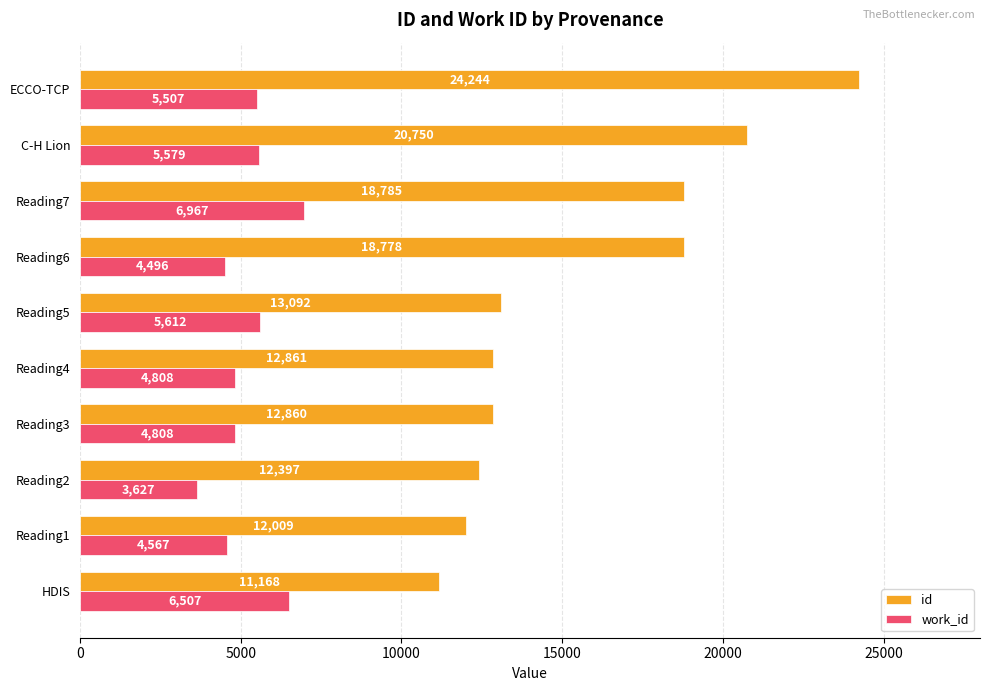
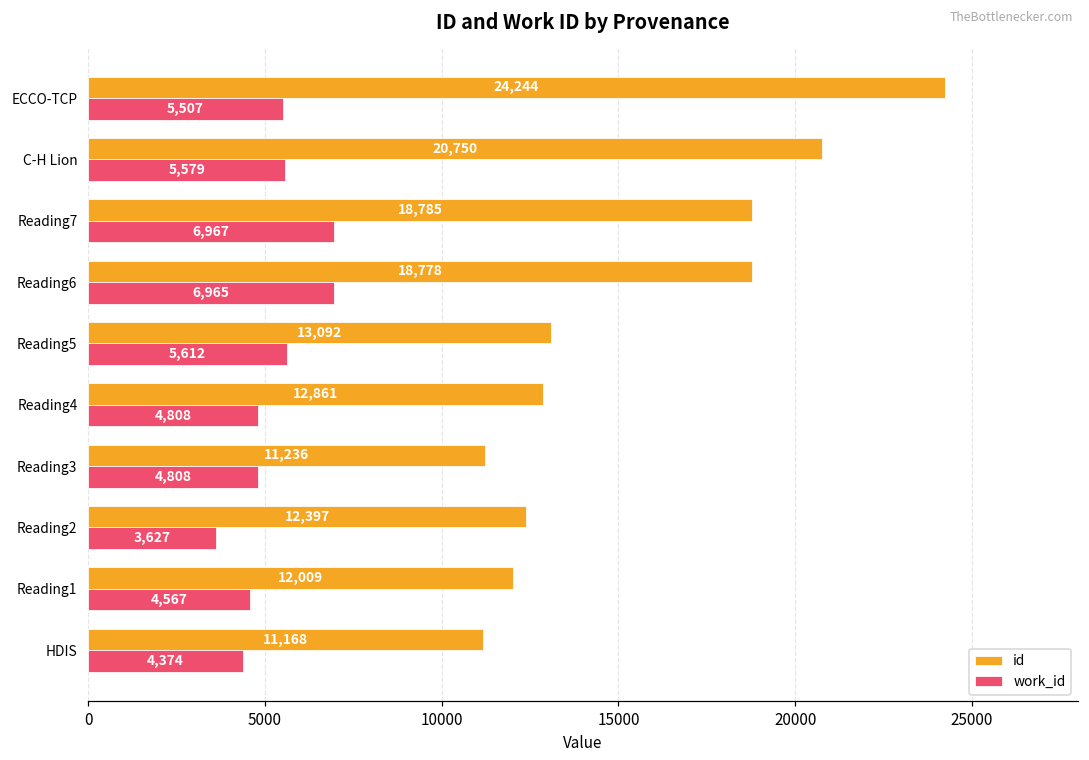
work_id, Reading6: 4,496 -> 6,965
id, Reading3: 12,860 -> 11,236
work_id, HDIS: 6,507 -> 4,374
